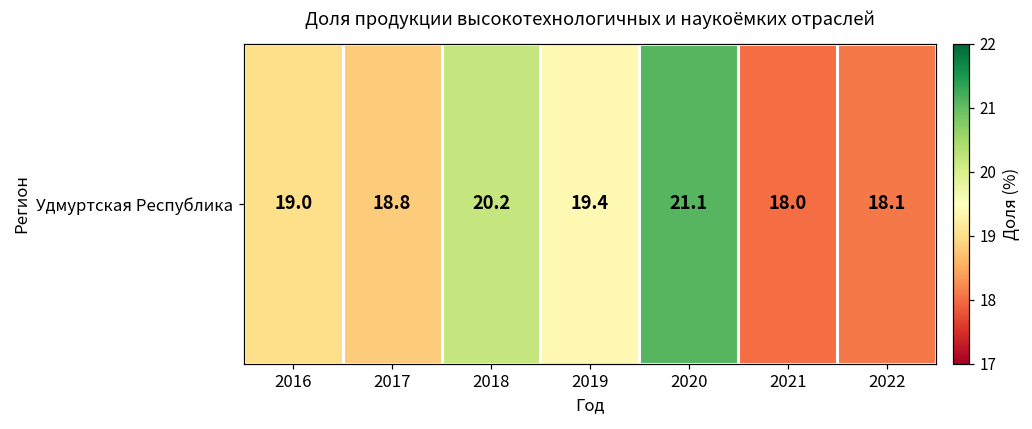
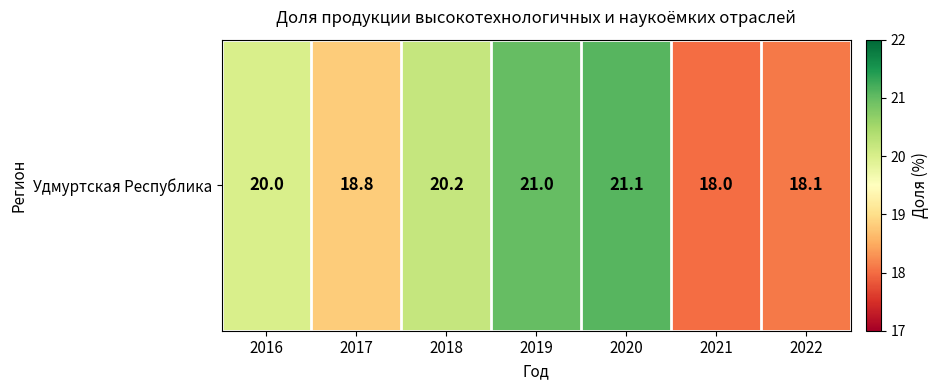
Удмуртская Республика, 2016: 19.0 -> 20.0
Удмуртская Республика, 2019: 19.4 -> 21.0
